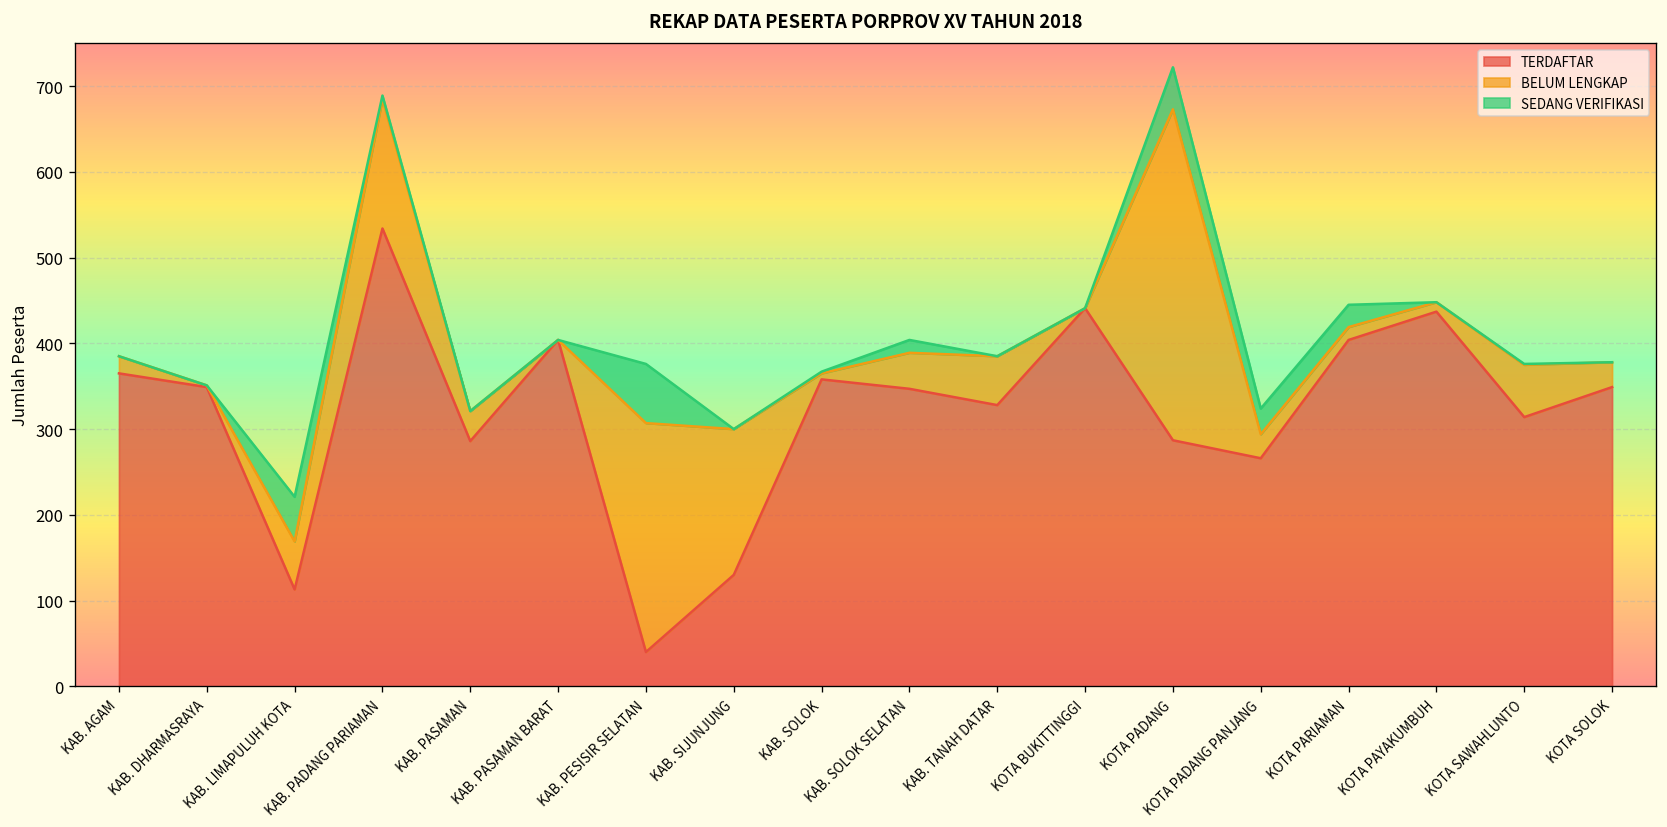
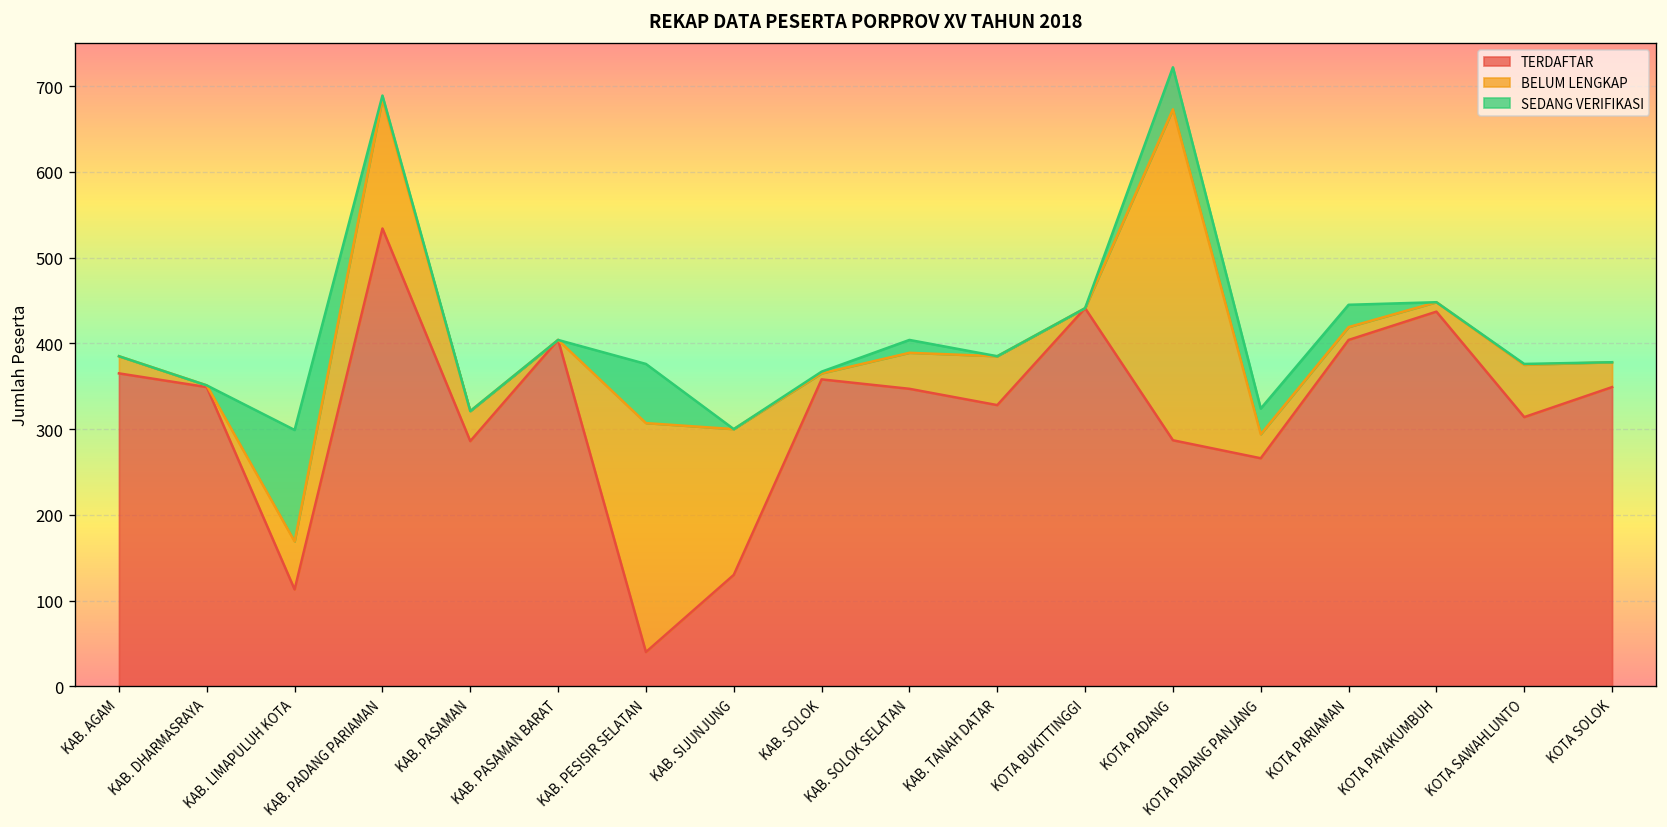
SEDANG VERIFIKASI, KAB. LIMAPULUH KOTA: 50 -> 130
